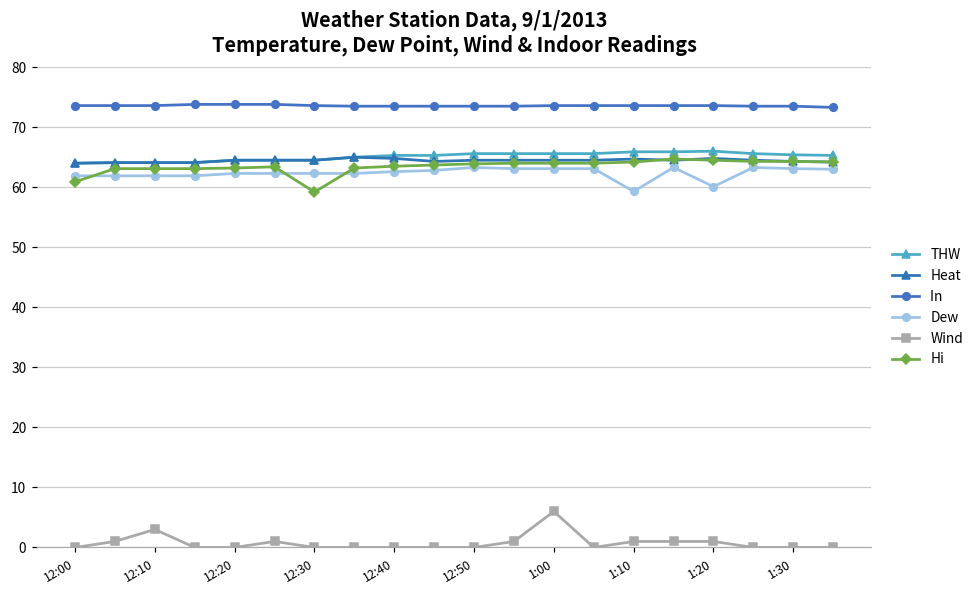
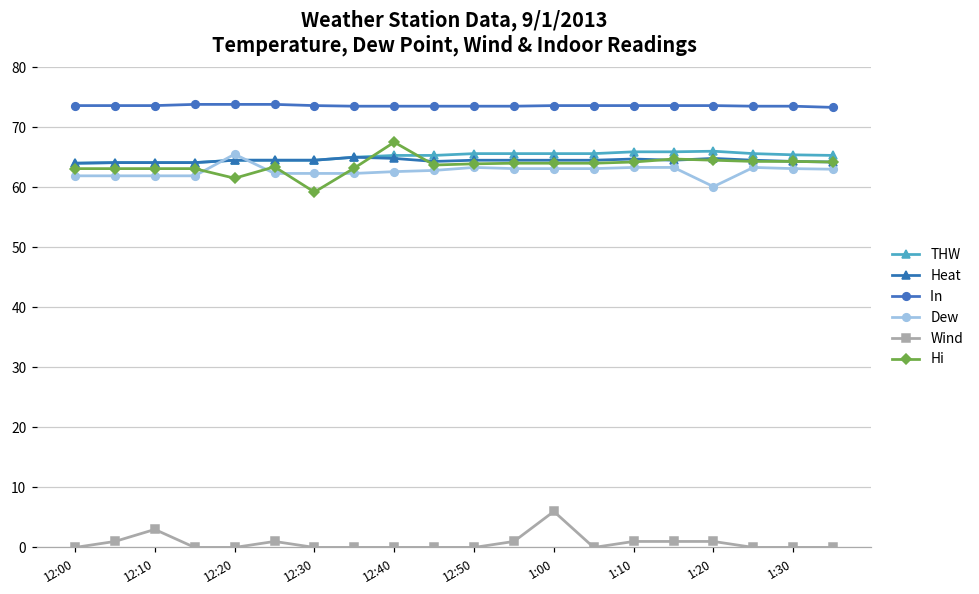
Hi, 12:00: 61 -> 63
Dew, 12:20: 62 -> 66
Hi, 12:20: 63 -> 62
Hi, 12:40: 64 -> 68
Dew, 1:10: 59 -> 63
